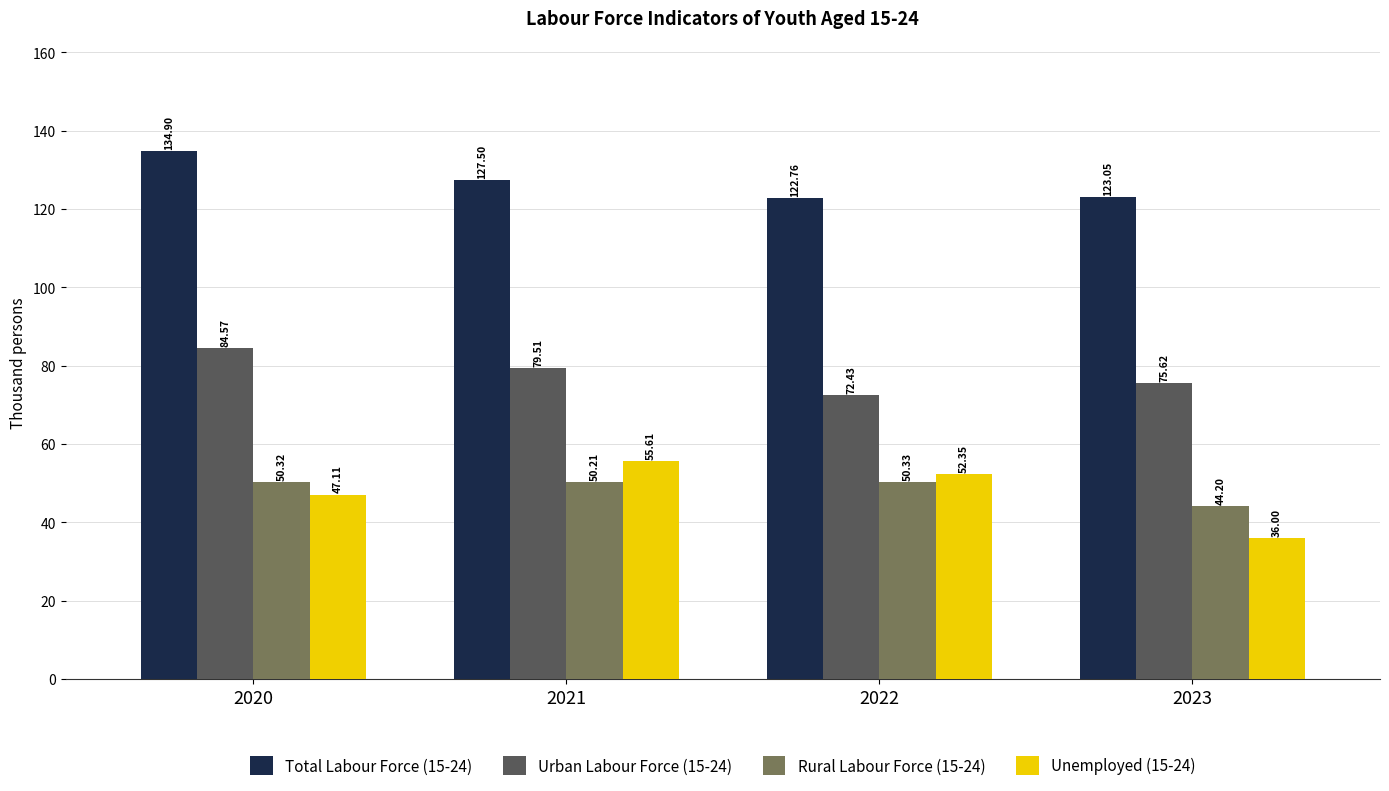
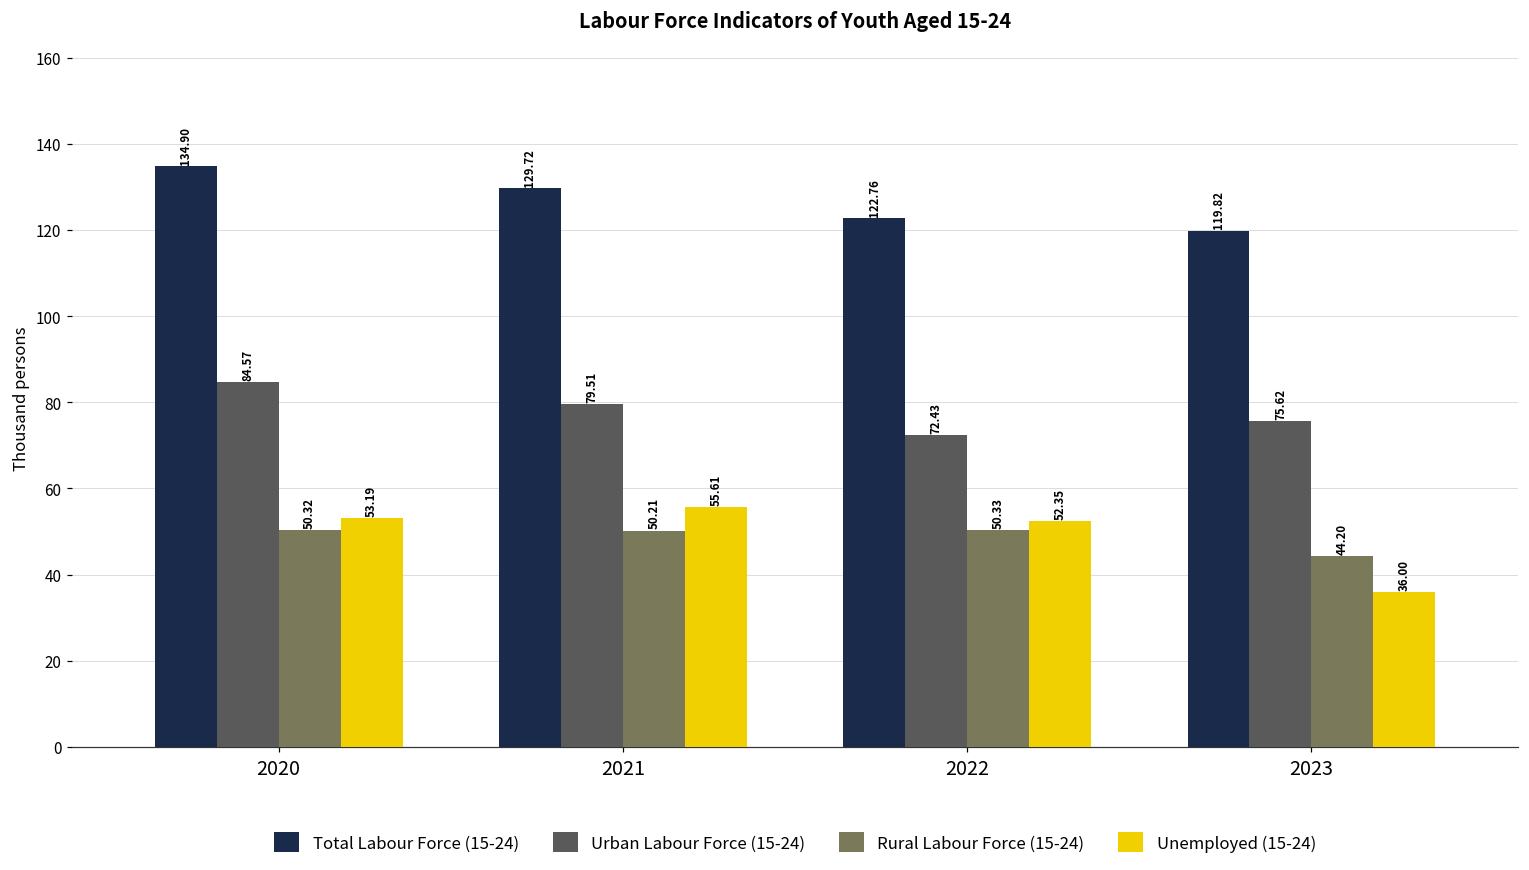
Unemployed (15-24), 2020: 47.11 -> 53.19
Total Labour Force (15-24), 2021: 127.50 -> 129.72
Total Labour Force (15-24), 2023: 123.05 -> 119.82
